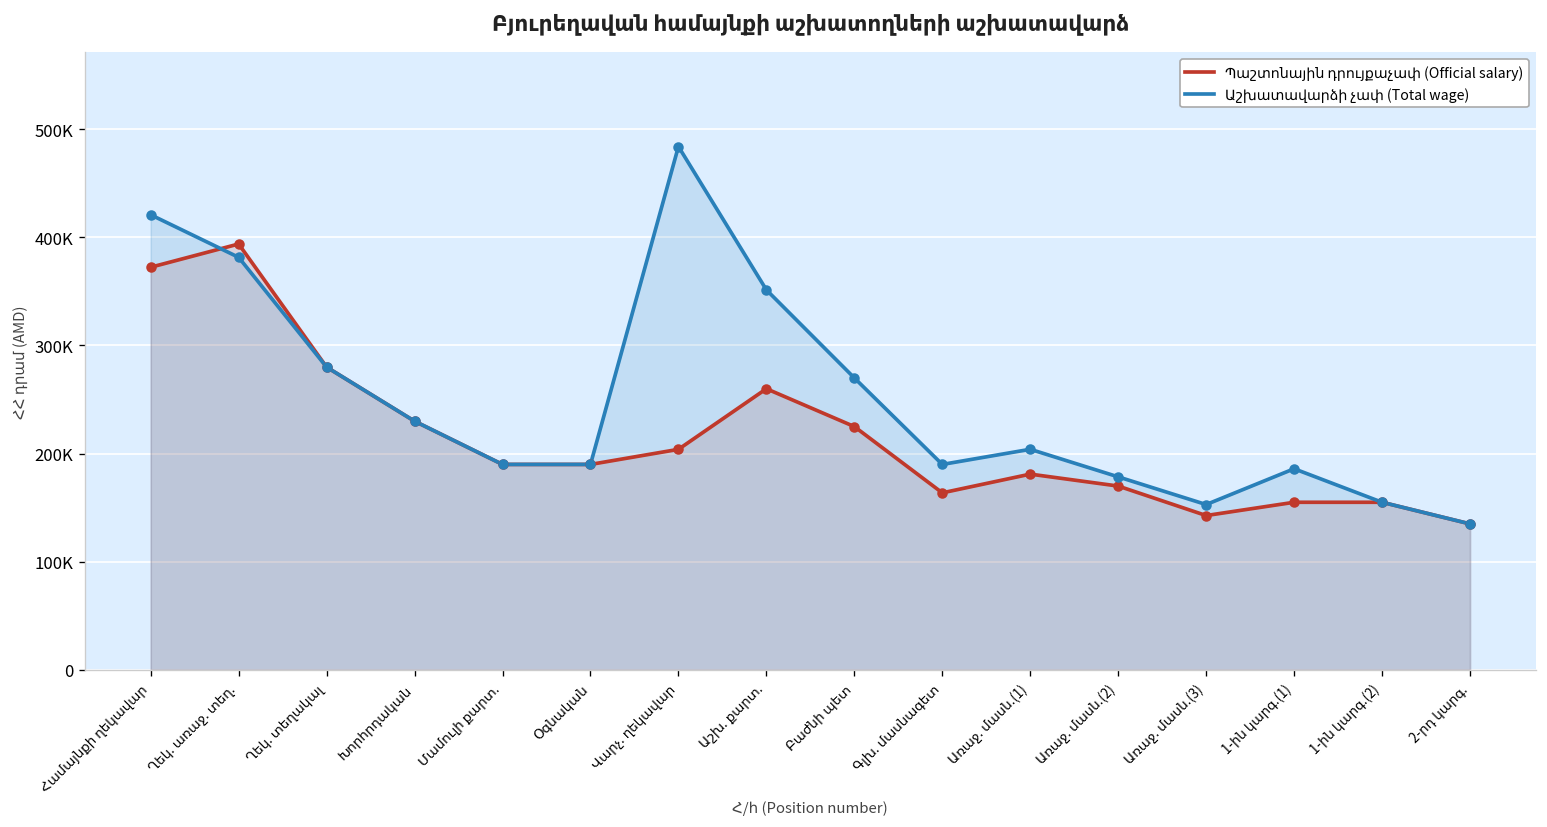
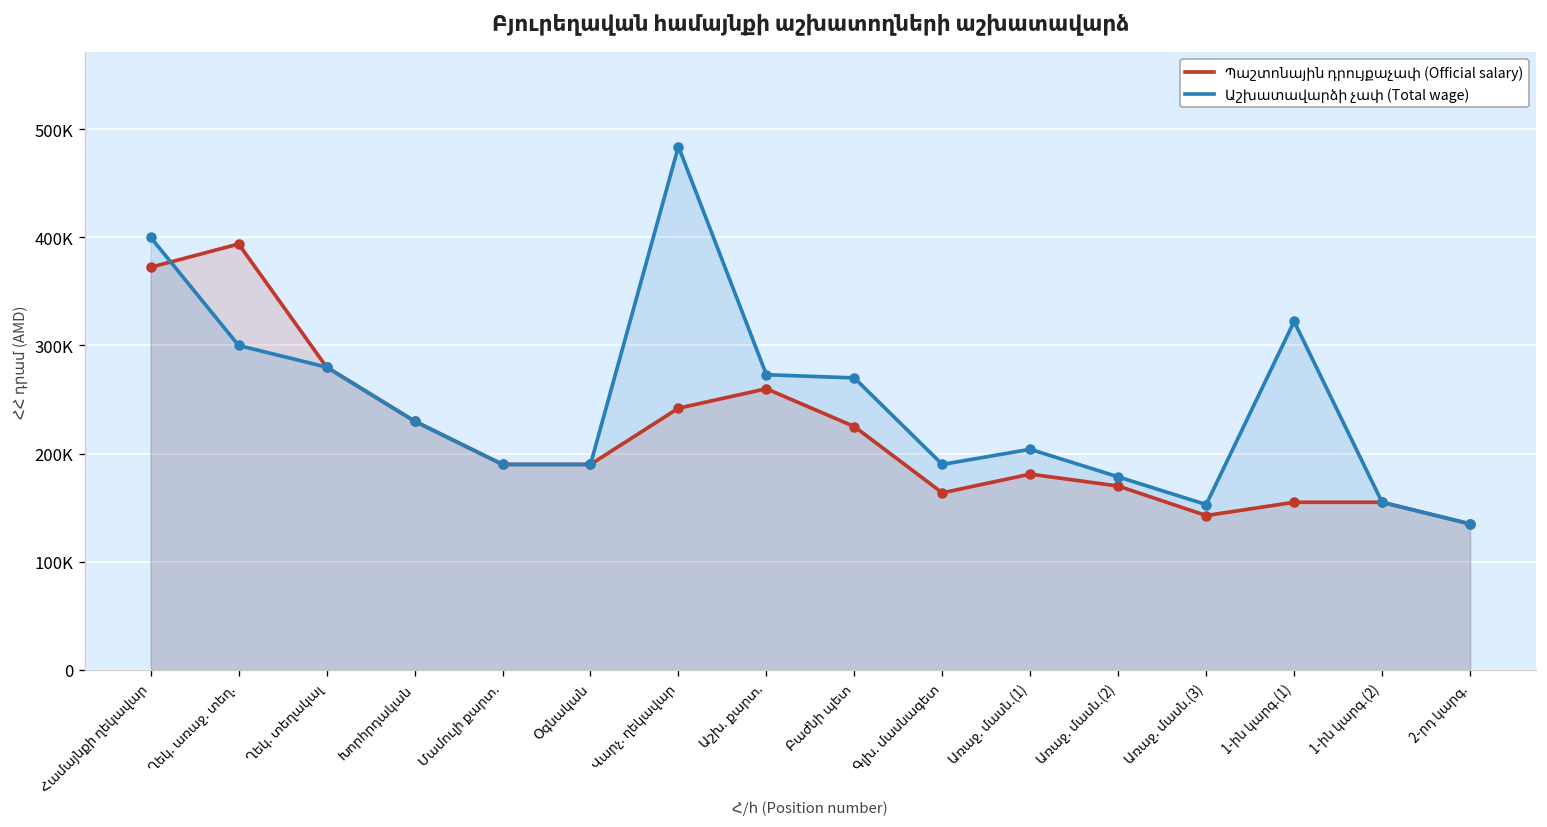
Աշխատավարձի չափ (Total wage), Համայնքի ղեկավար: 420000 -> 400000
Աշխատավարձի չափ (Total wage), Ղեկ. առաջ. տեղ.: 380000 -> 300000
Պաշտոնային դրույքաչափ (Official salary), Վարչ. ղեկավար: 200000 -> 240000
Աշխատավարձի չափ (Total wage), Աշխ. քարտ.: 350000 -> 270000
Աշխատավարձի չափ (Total wage), 1-ին կարգ.(1): 190000 -> 320000
